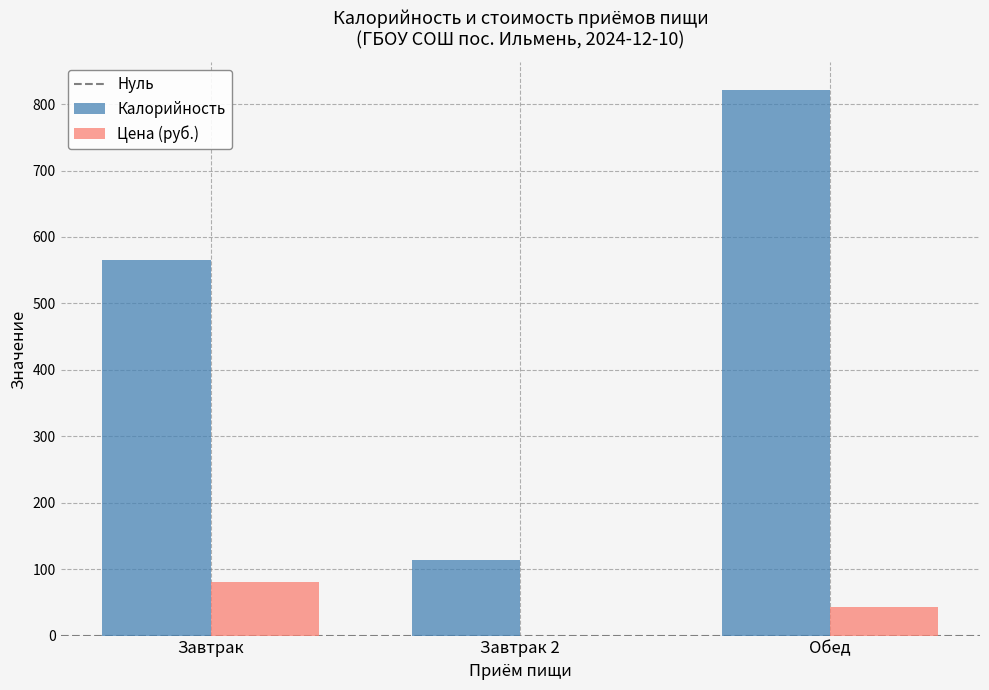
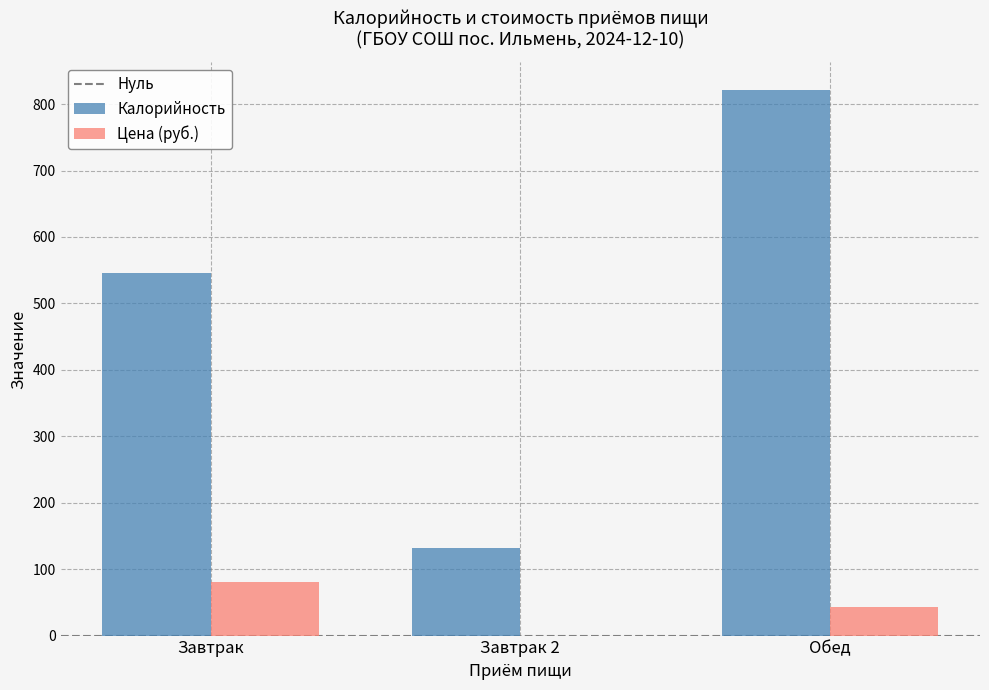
Калорийность, Завтрак: 570 -> 550
Калорийность, Завтрак 2: 110 -> 130
